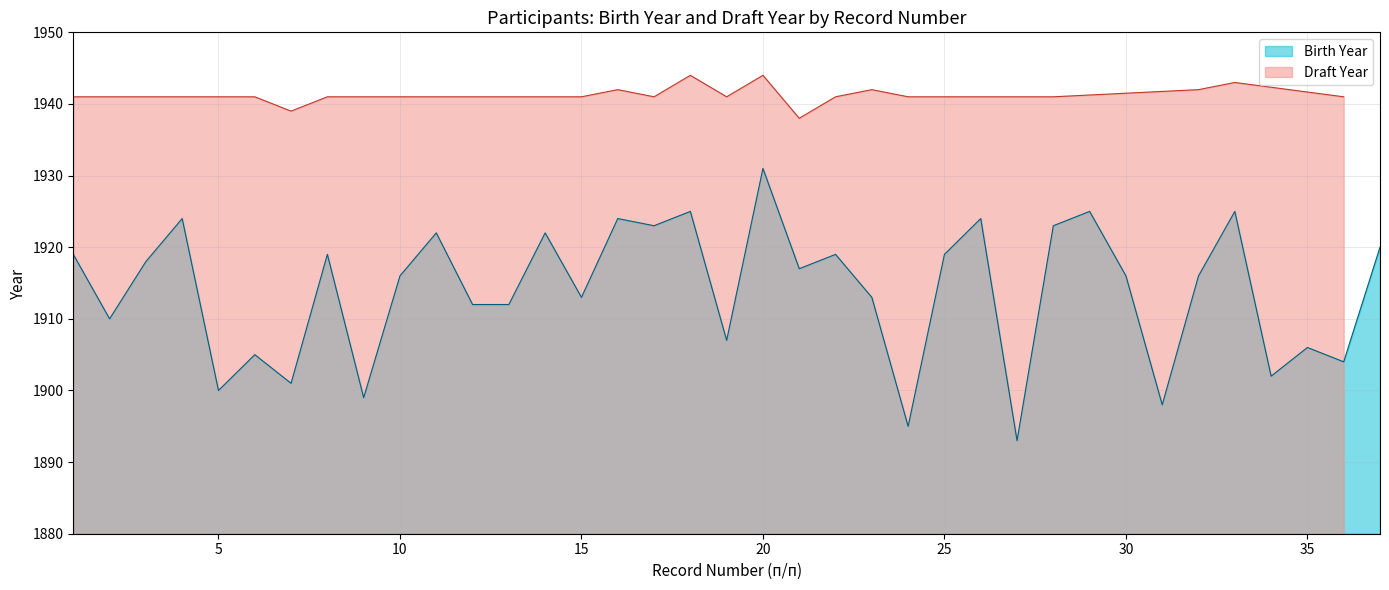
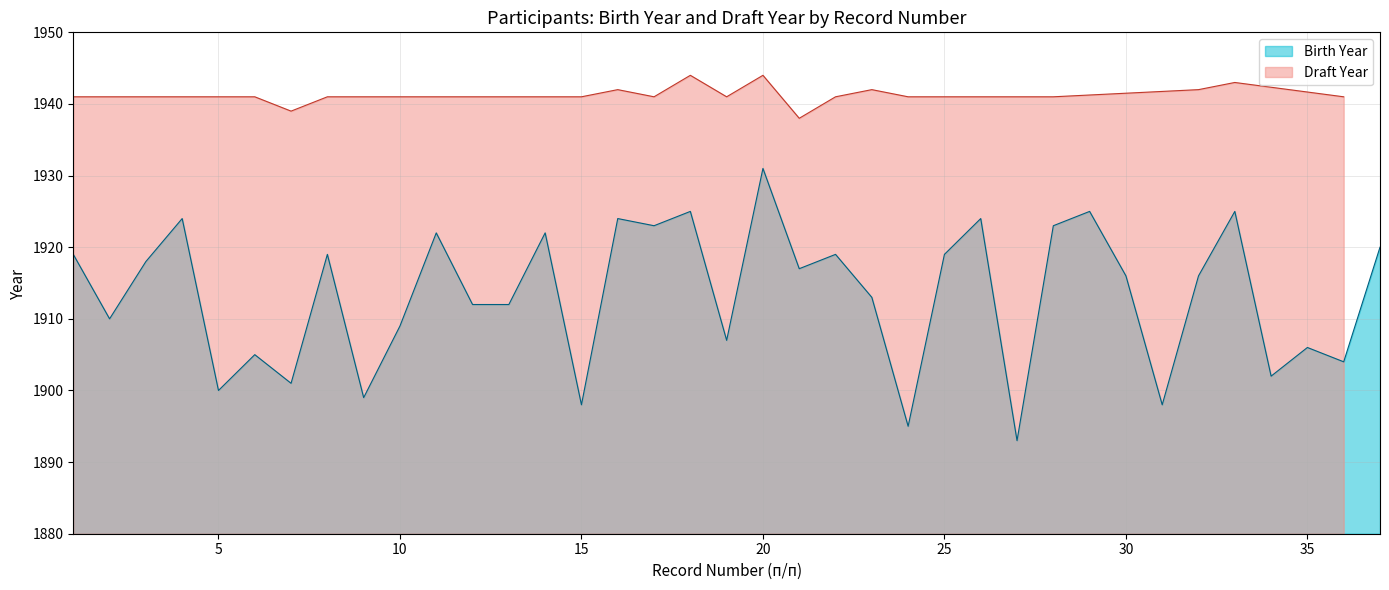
Birth Year, 10: 1916 -> 1909
Birth Year, 15: 1913 -> 1898
